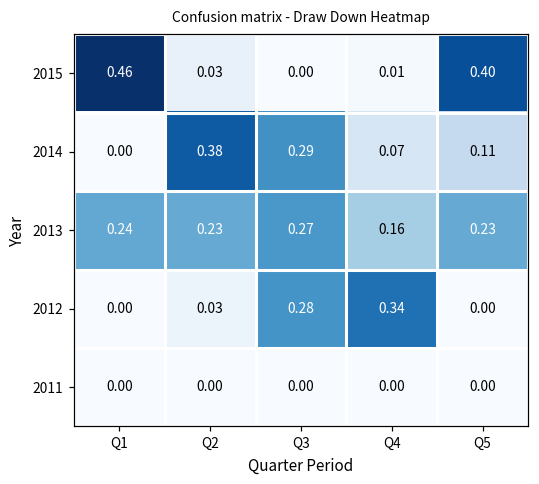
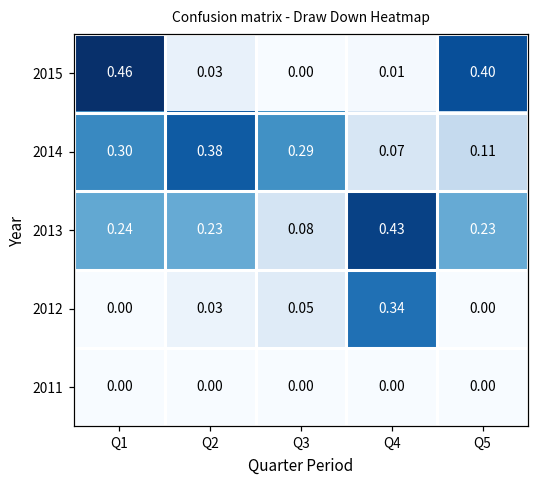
2014, Q1: 0.00 -> 0.30
2013, Q3: 0.27 -> 0.08
2013, Q4: 0.16 -> 0.43
2012, Q3: 0.28 -> 0.05
